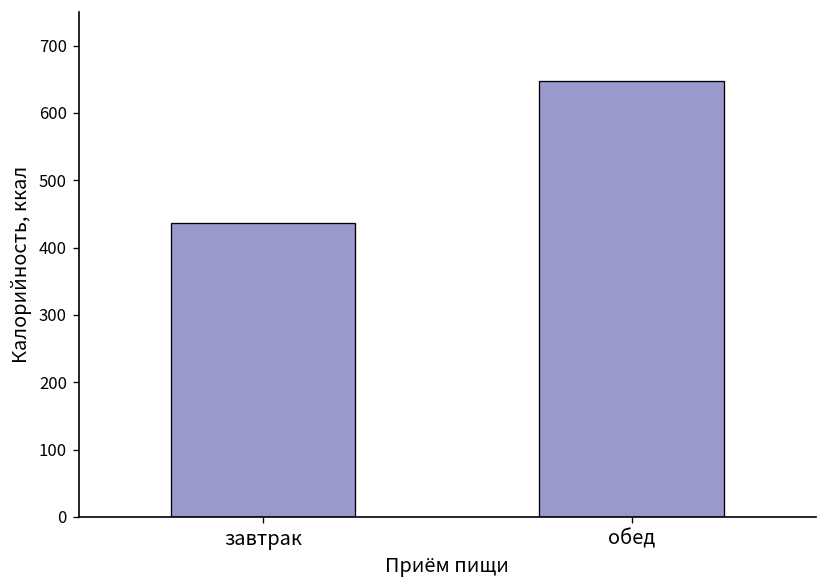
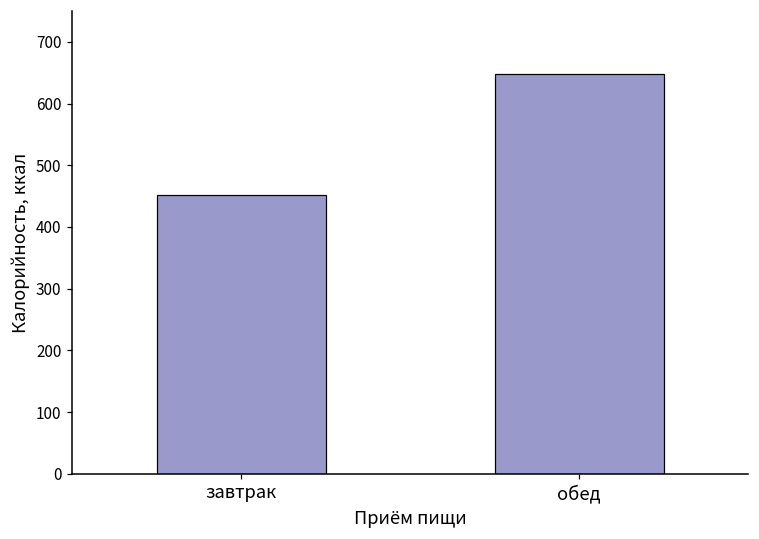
завтрак: 440 -> 450
